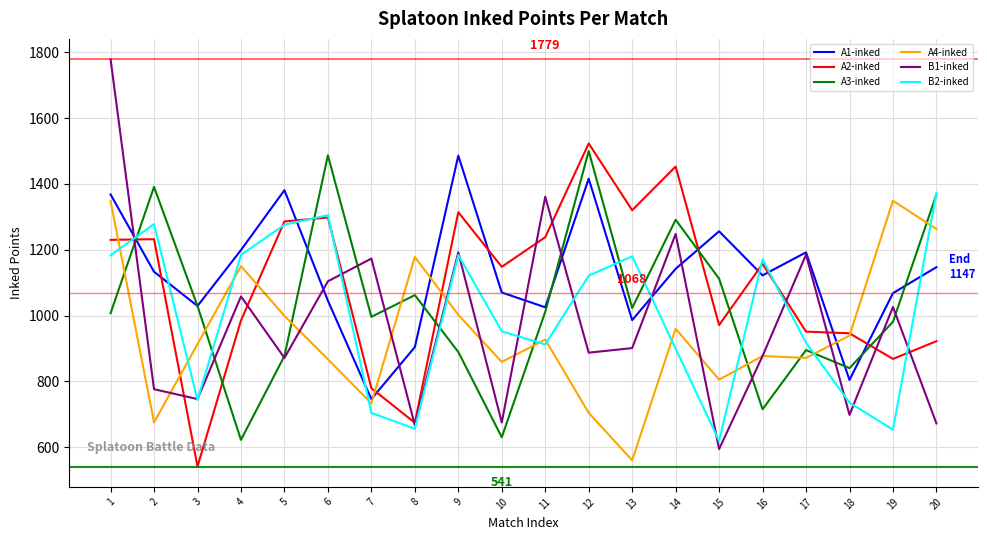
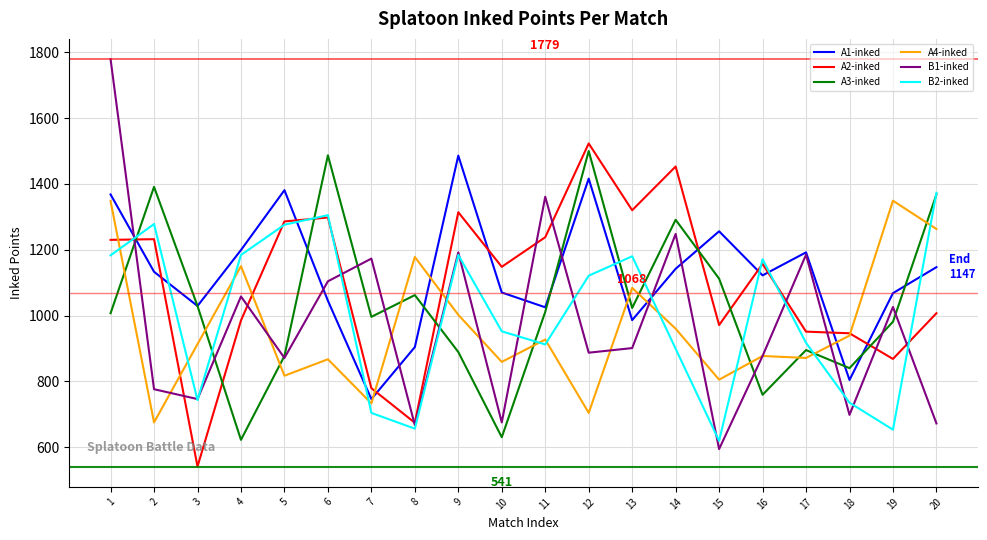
A4-inked, 5: 1000 -> 820
A4-inked, 13: 560 -> 1080
A3-inked, 16: 720 -> 760
A2-inked, 20: 920 -> 1010
